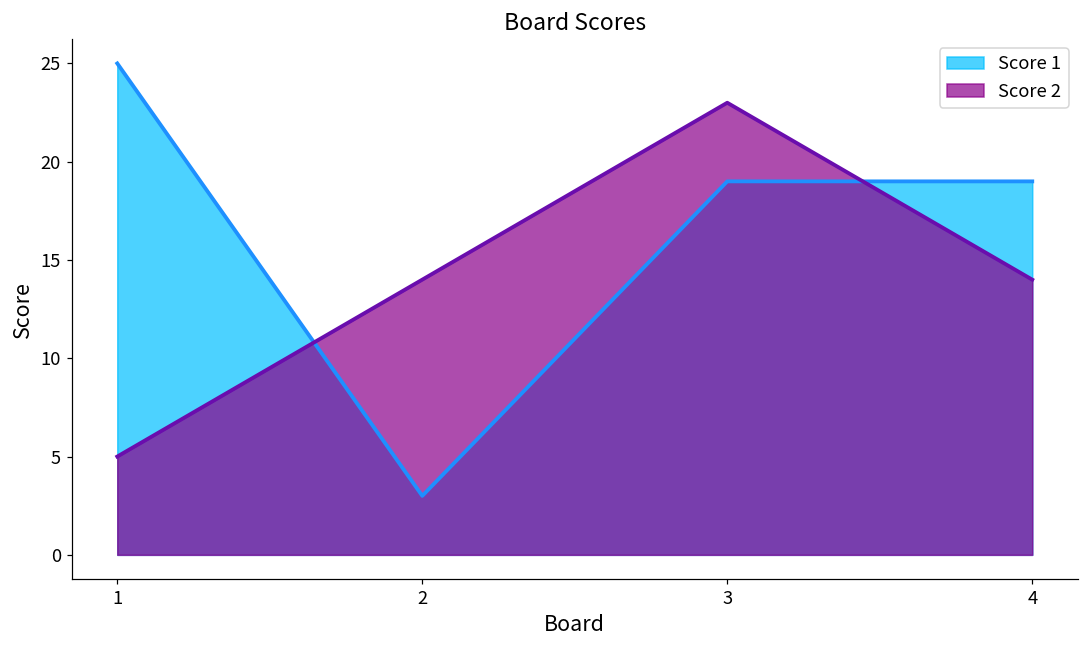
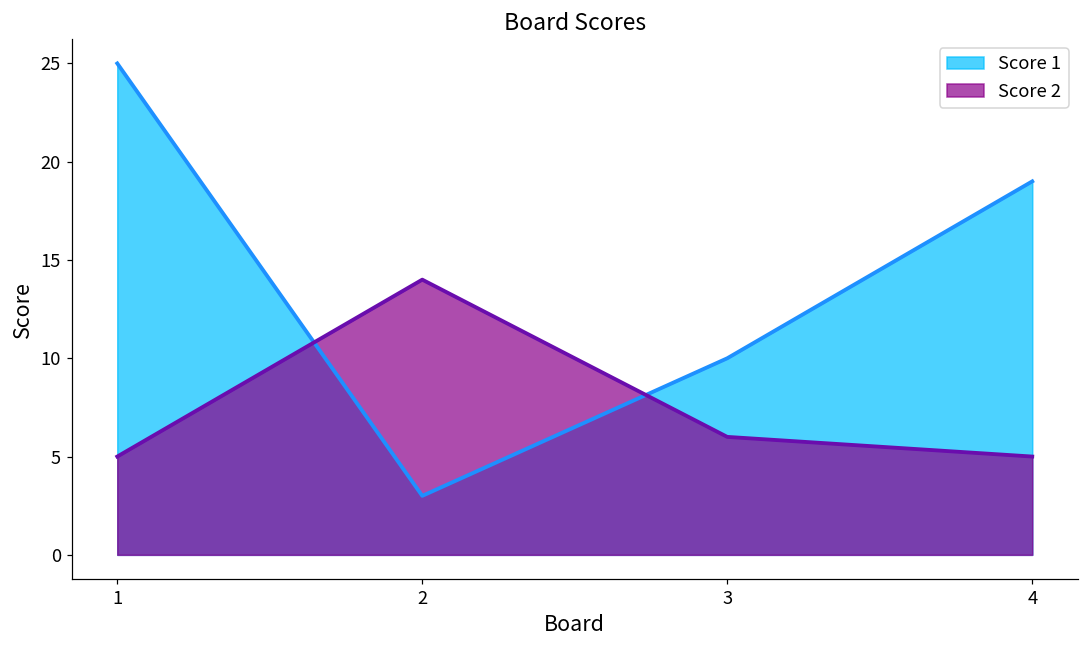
Score 1, 3: 19 -> 10
Score 2, 3: 23 -> 6
Score 2, 4: 14 -> 5
